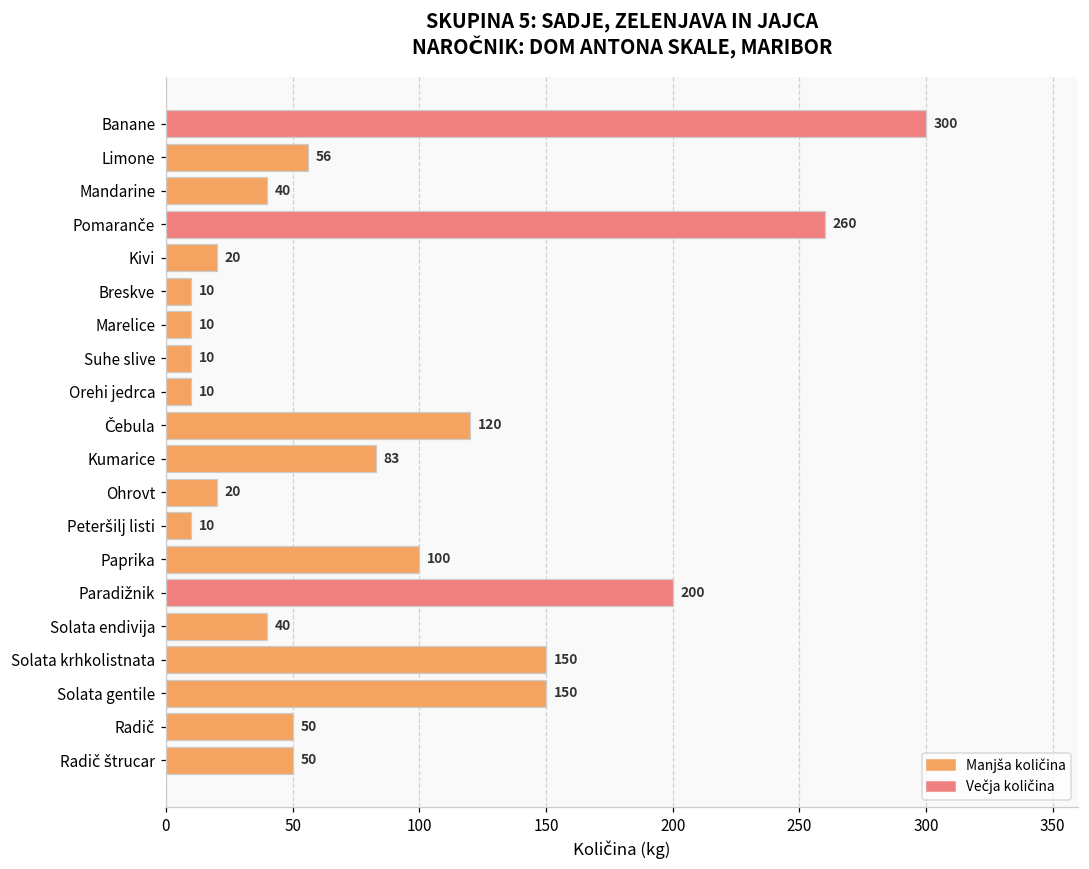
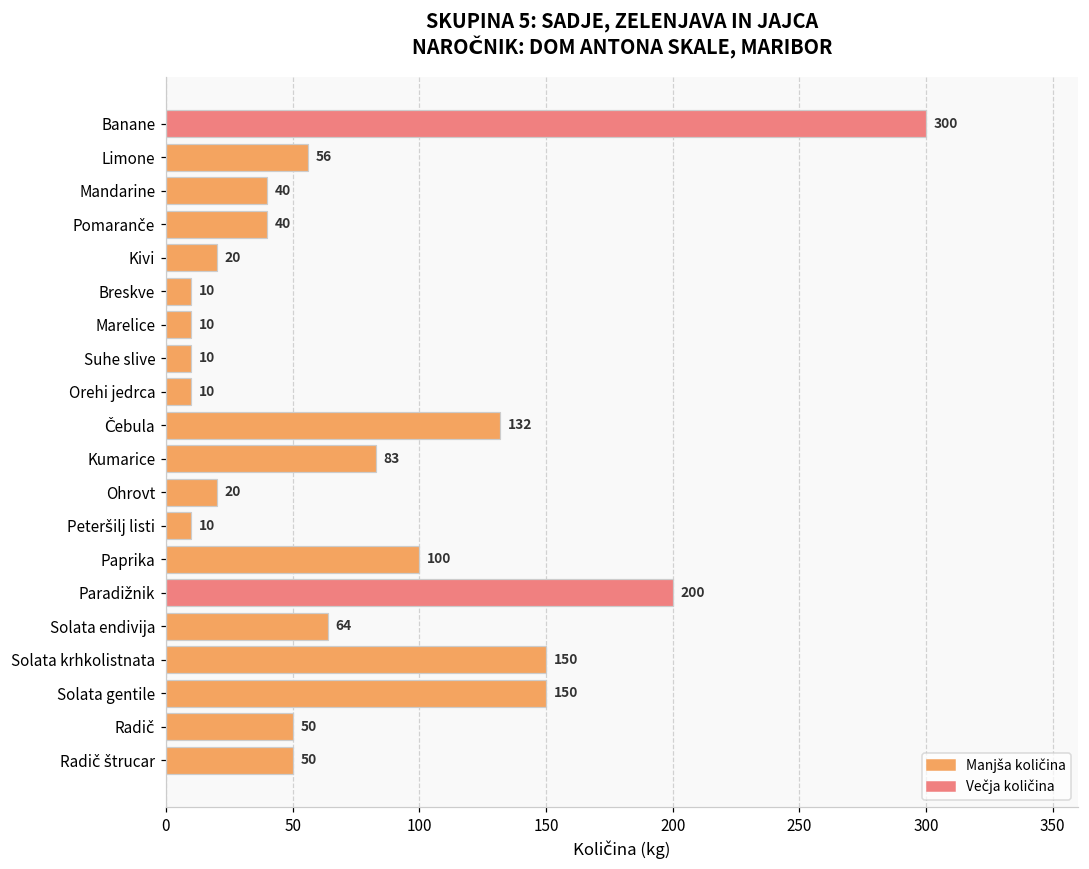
Pomaranče: 260 -> 40
Čebula: 120 -> 132
Solata endivija: 40 -> 64
